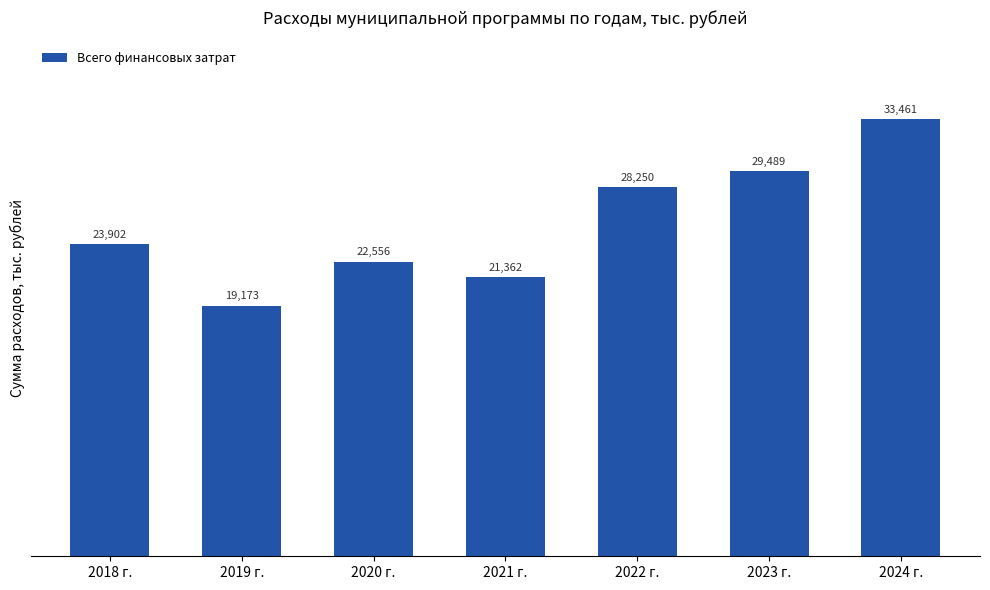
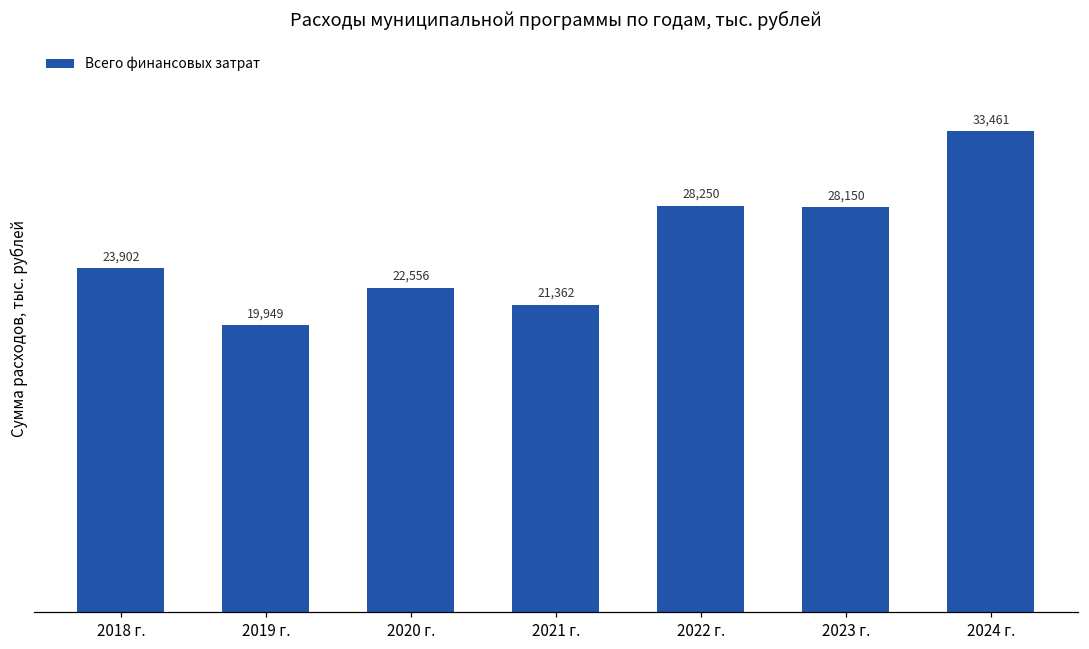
2019 г.: 19,173 -> 19,949
2023 г.: 29,489 -> 28,150
